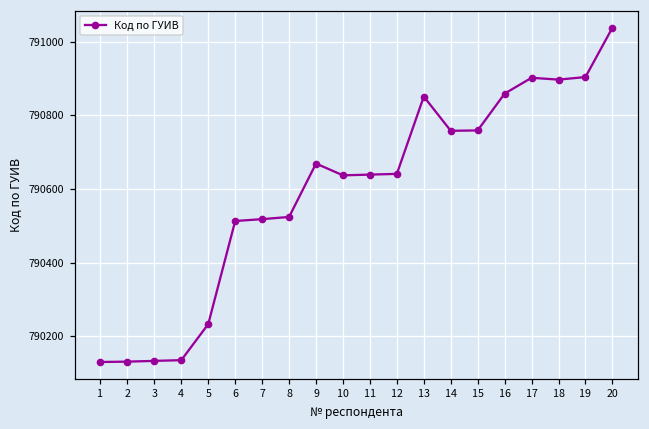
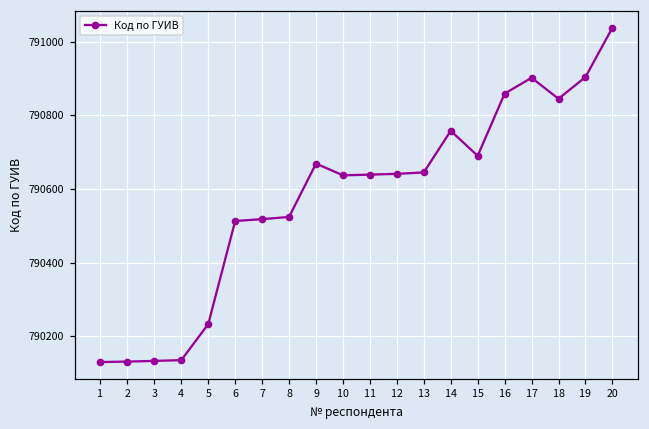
13: 790850 -> 790650
15: 790760 -> 790690
18: 790900 -> 790850
